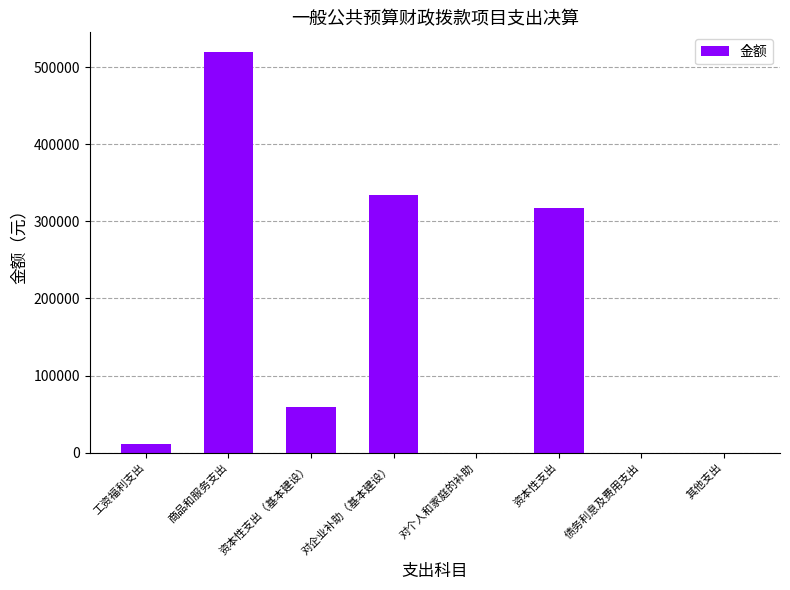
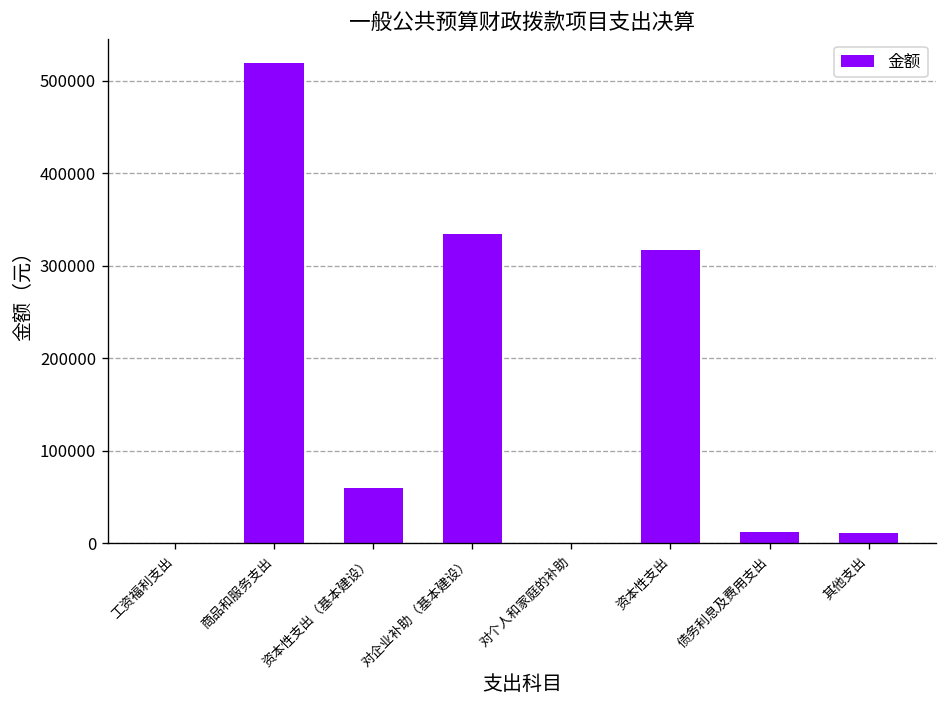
工资福利支出: 10000 -> 0
债务利息及费用支出: 0 -> 10000
其他支出: 0 -> 10000
